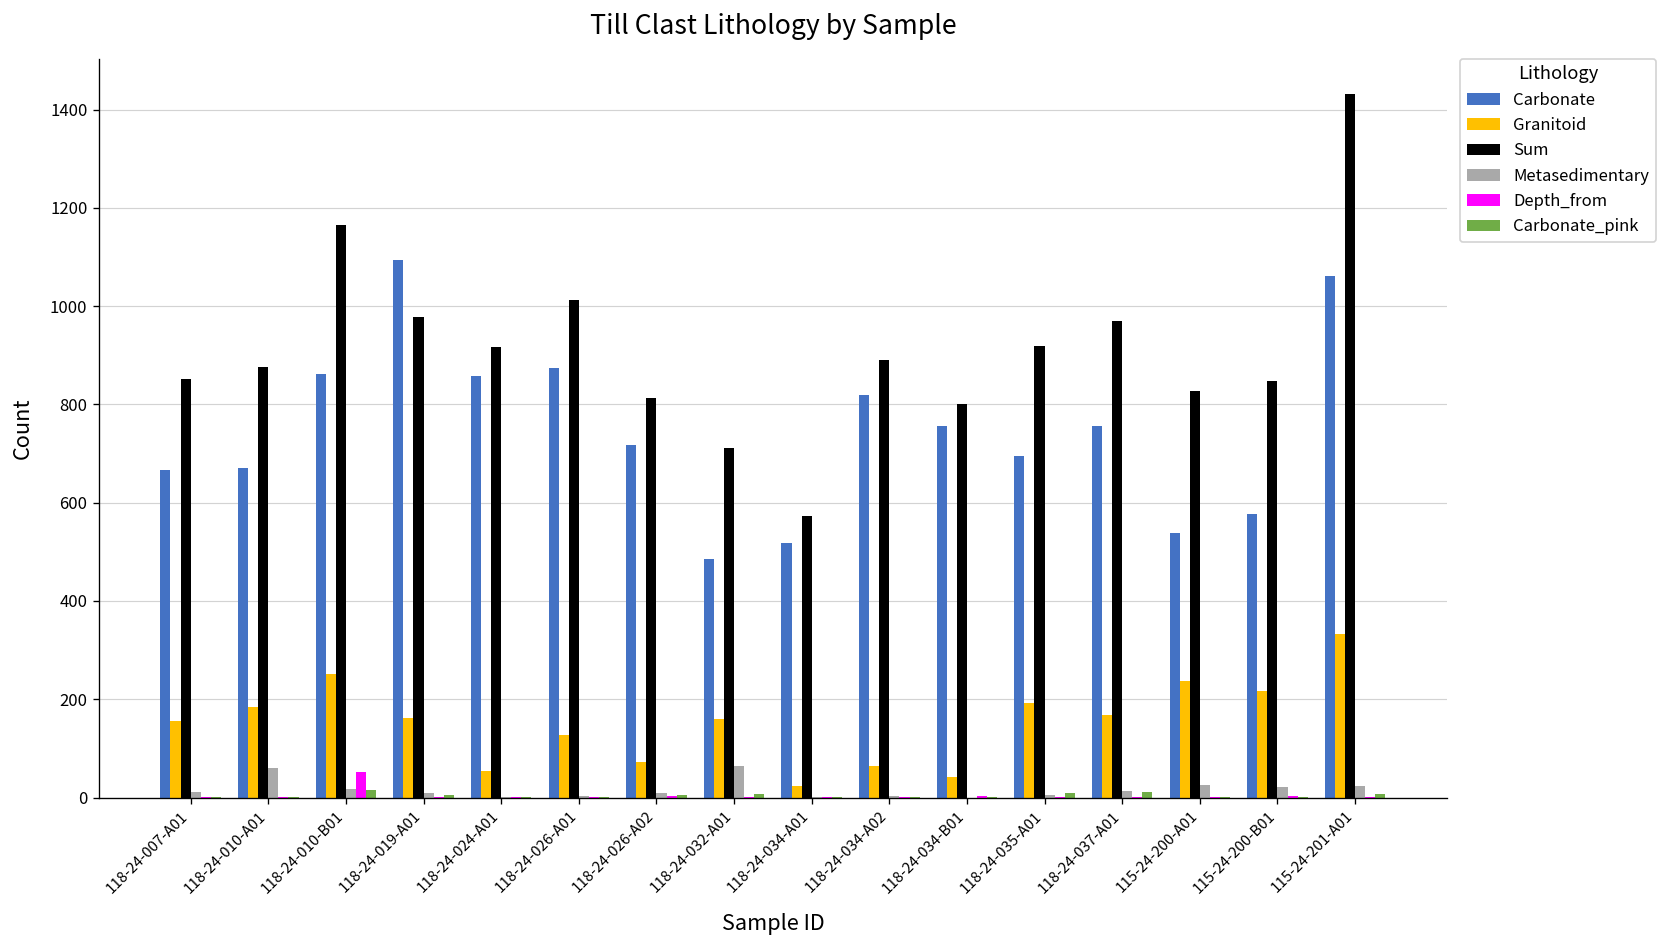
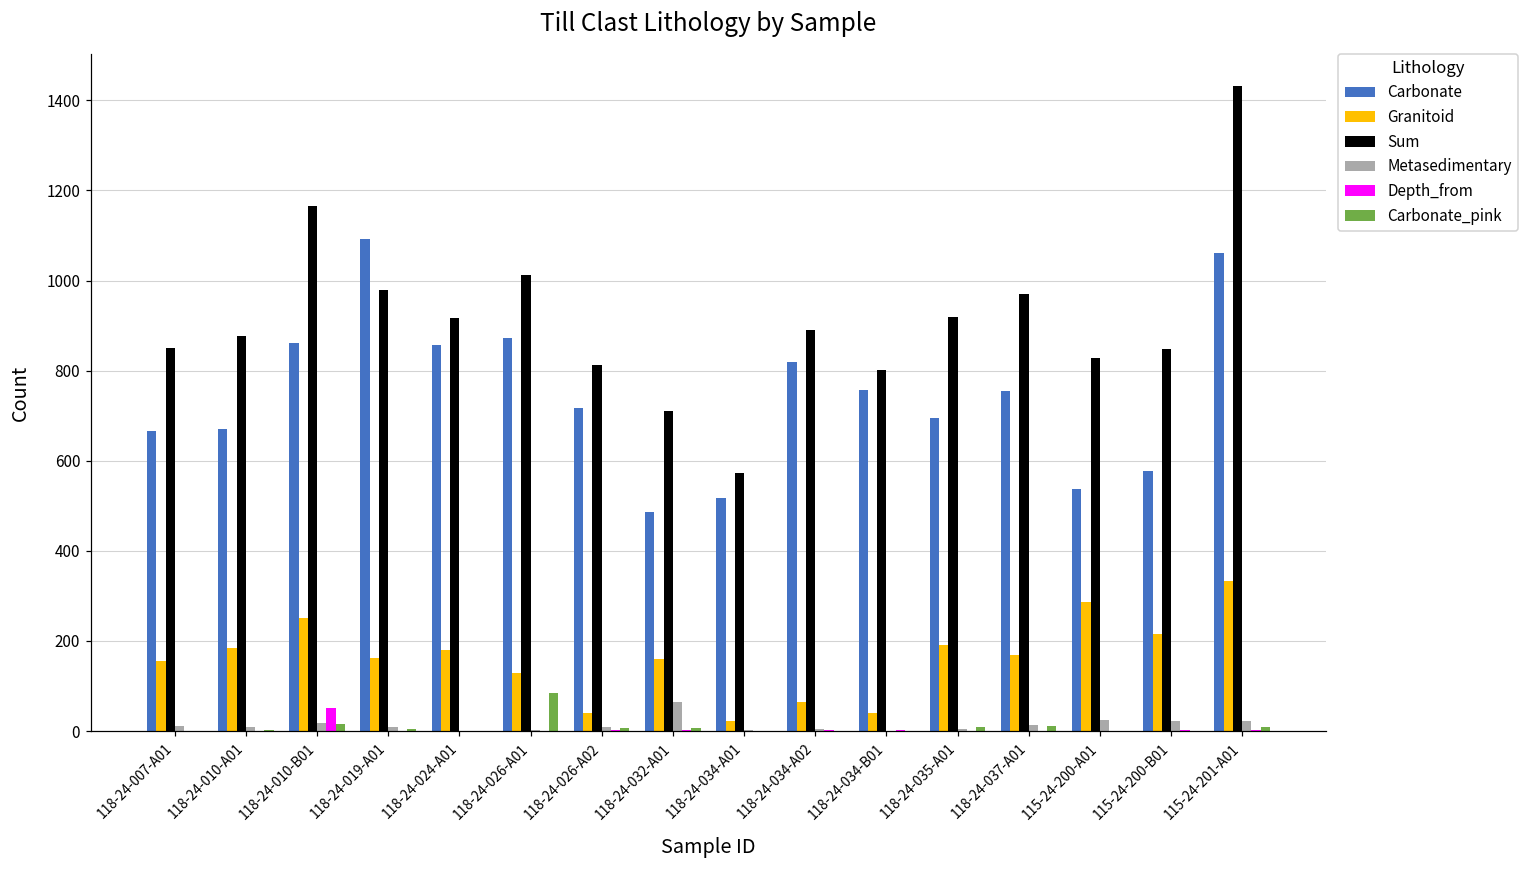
Metasedimentary, 118-24-010-A01: 60 -> 10
Granitoid, 118-24-024-A01: 50 -> 180
Carbonate_pink, 118-24-026-A01: 0 -> 80
Granitoid, 118-24-026-A02: 70 -> 40
Granitoid, 115-24-200-A01: 240 -> 290
